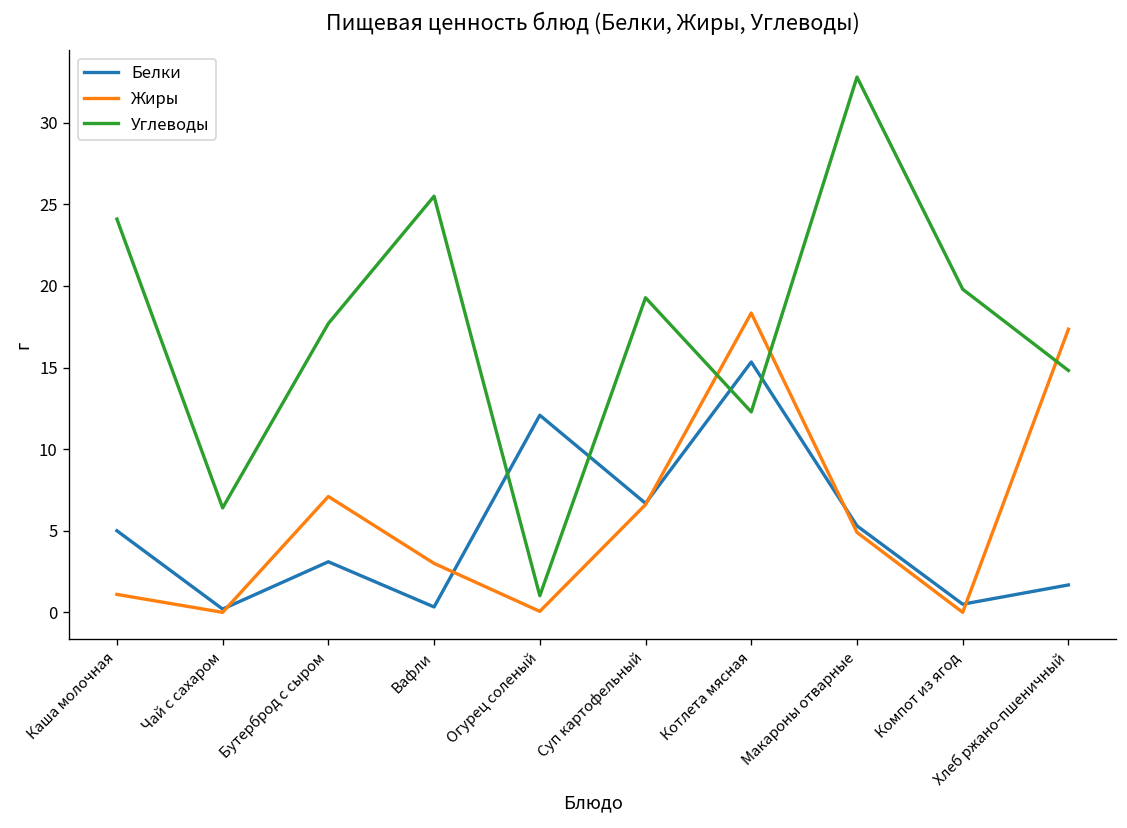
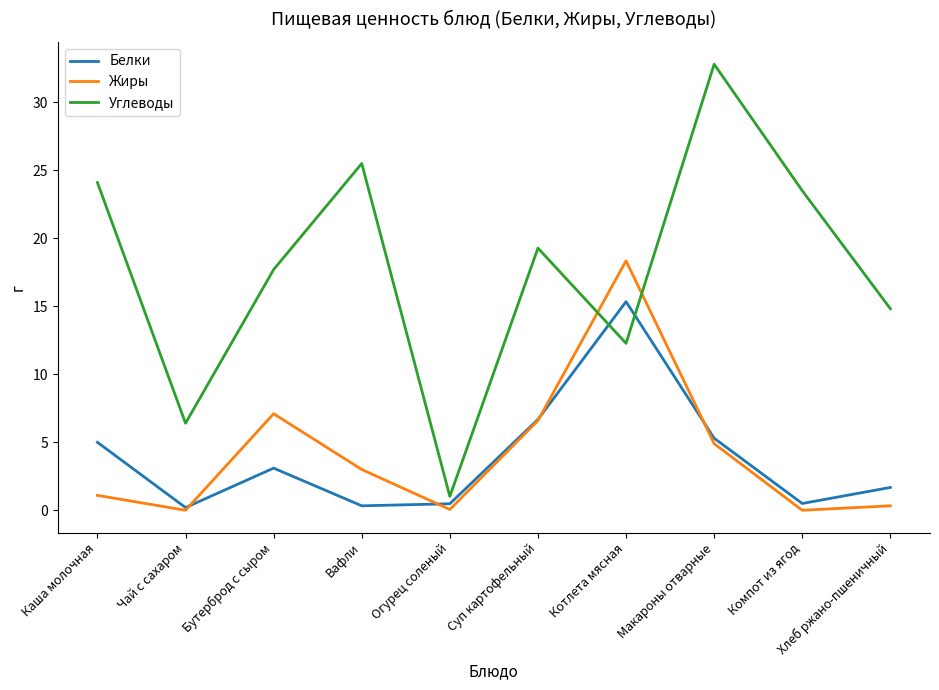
Белки, Огурец соленый: 12.1 -> 0.5
Углеводы, Компот из ягод: 19.8 -> 23.5
Жиры, Хлеб ржано-пшеничный: 17.4 -> 0.3
